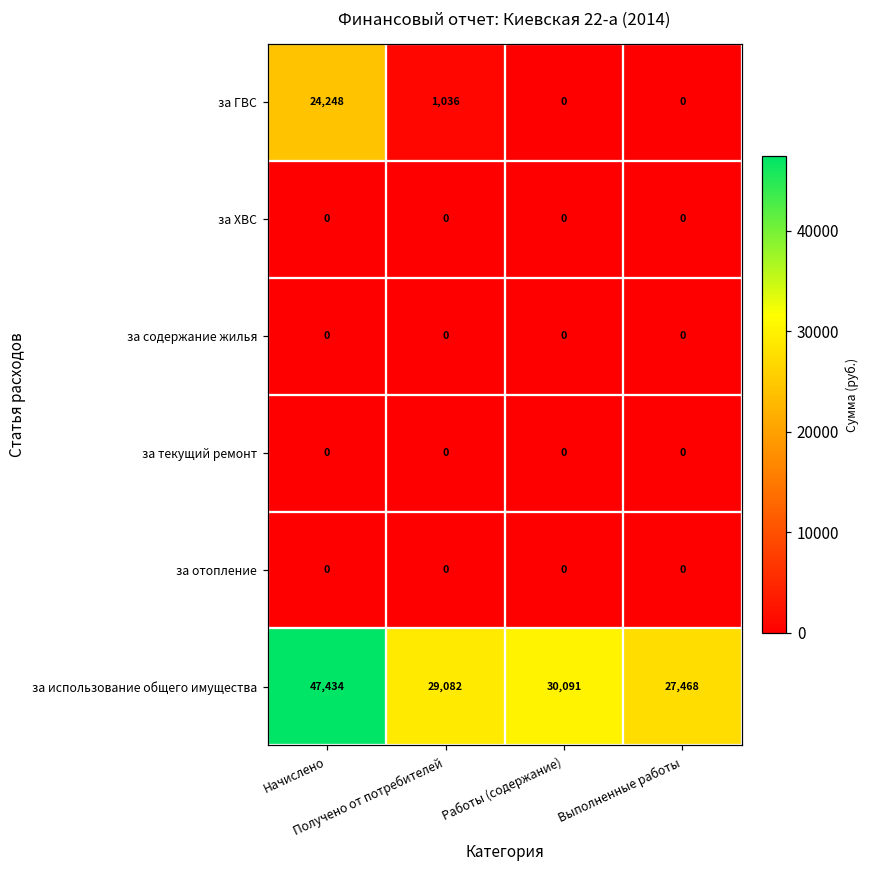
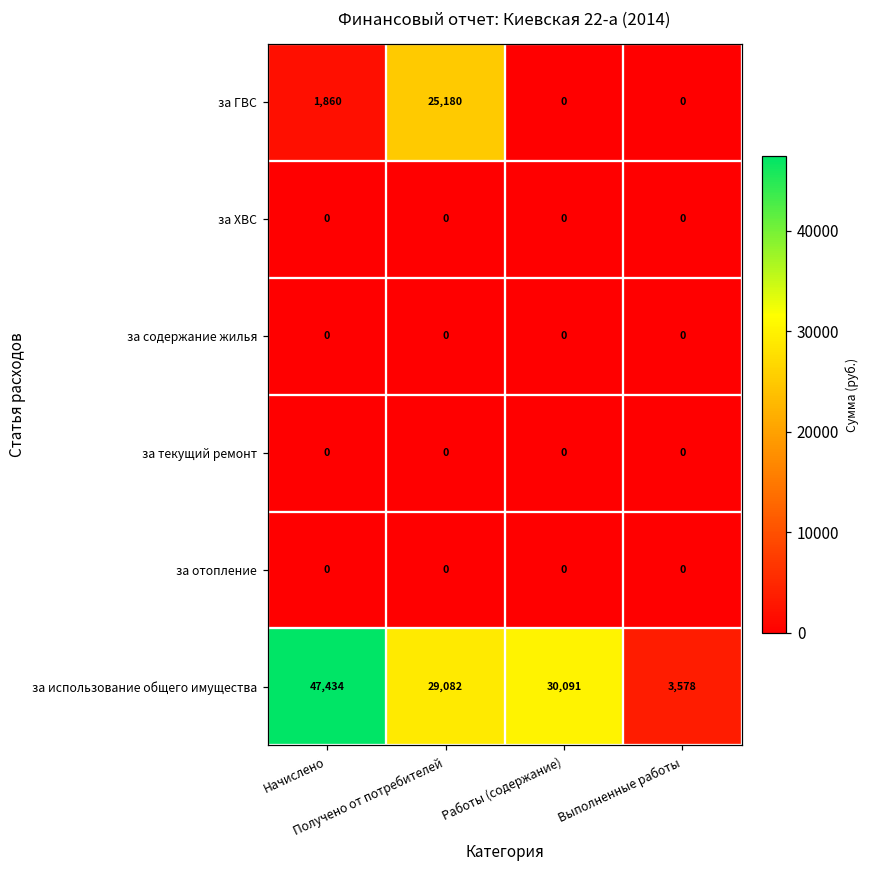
за ГВС, Начислено: 24,248 -> 1,860
за ГВС, Получено от потребителей: 1,036 -> 25,180
за использование общего имущества, Выполненные работы: 27,468 -> 3,578
